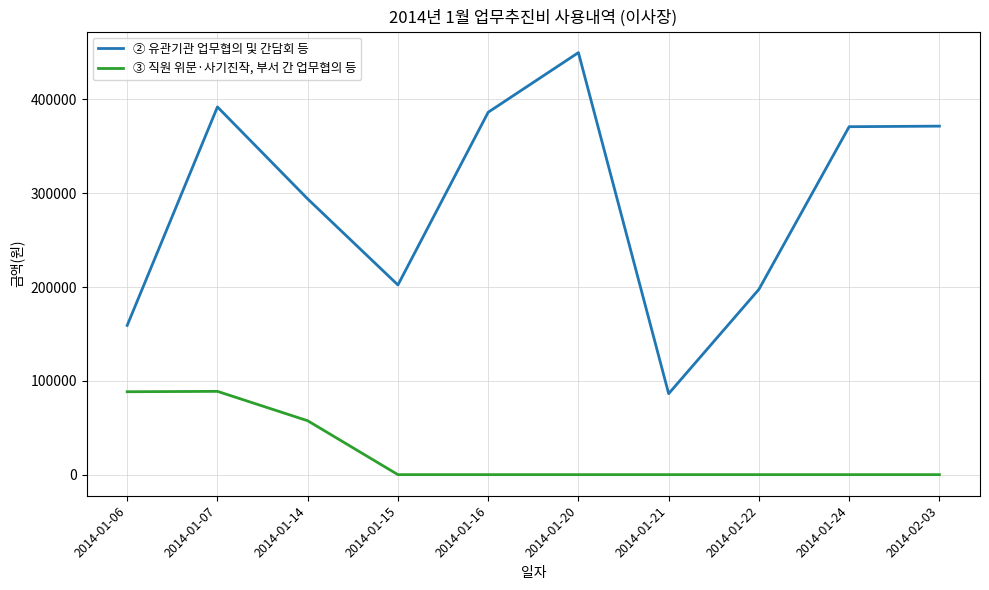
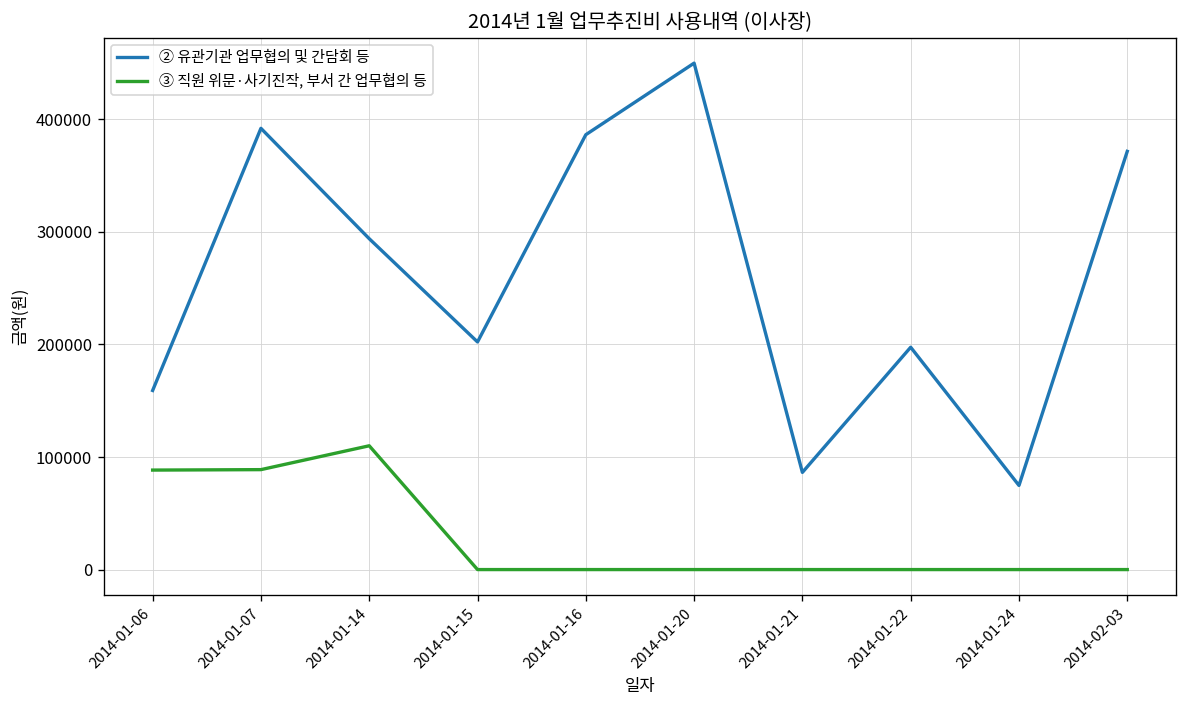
③ 직원 위문·사기진작, 부서 간 업무협의 등, 2014-01-14: 60000 -> 110000
② 유관기관 업무협의 및 간담회 등, 2014-01-24: 370000 -> 70000
